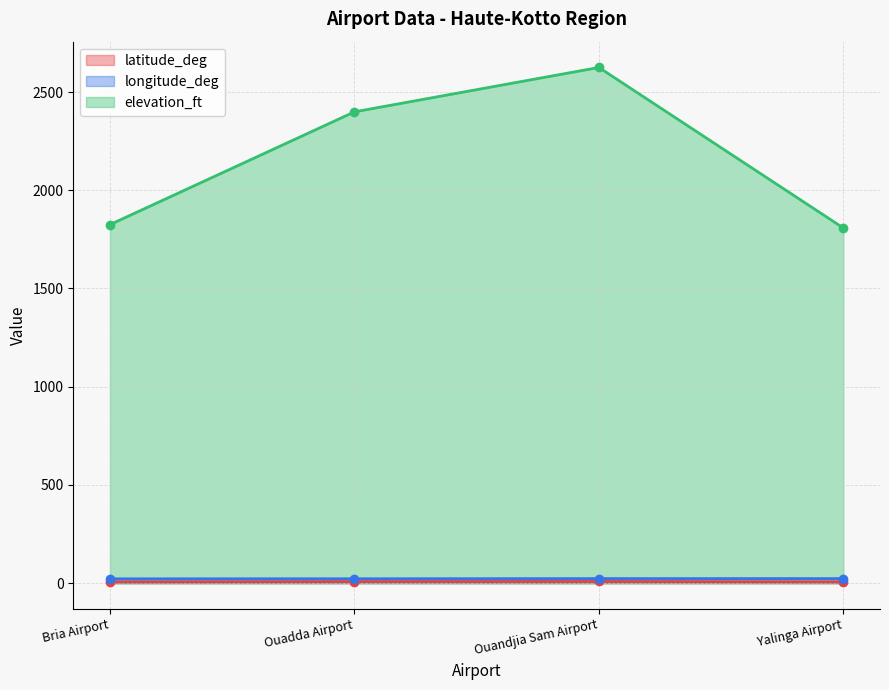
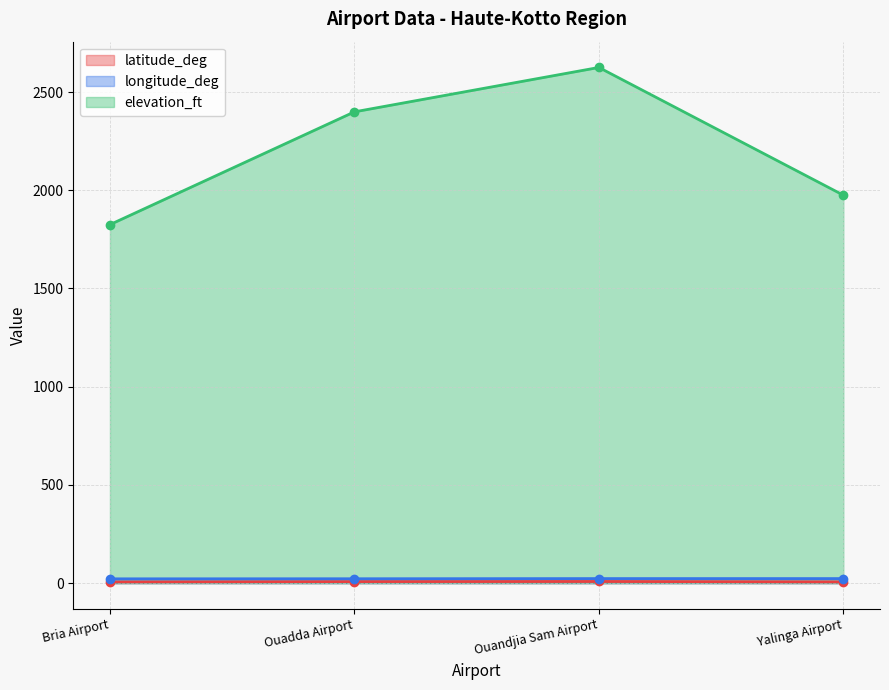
elevation_ft, Yalinga Airport: 1810 -> 1980
